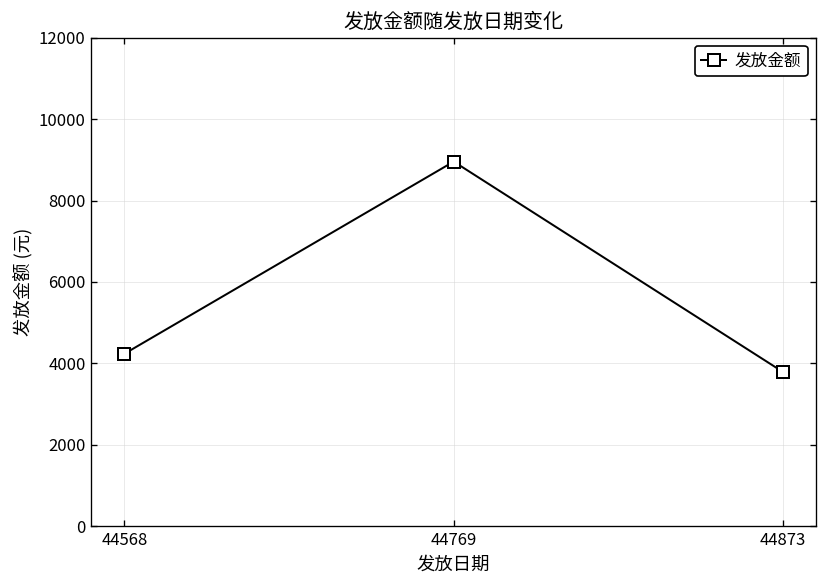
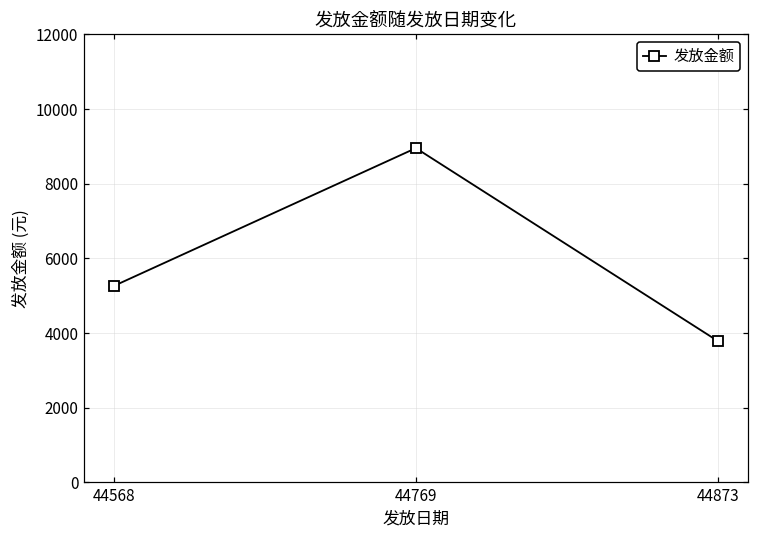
44568: 4200 -> 5300
